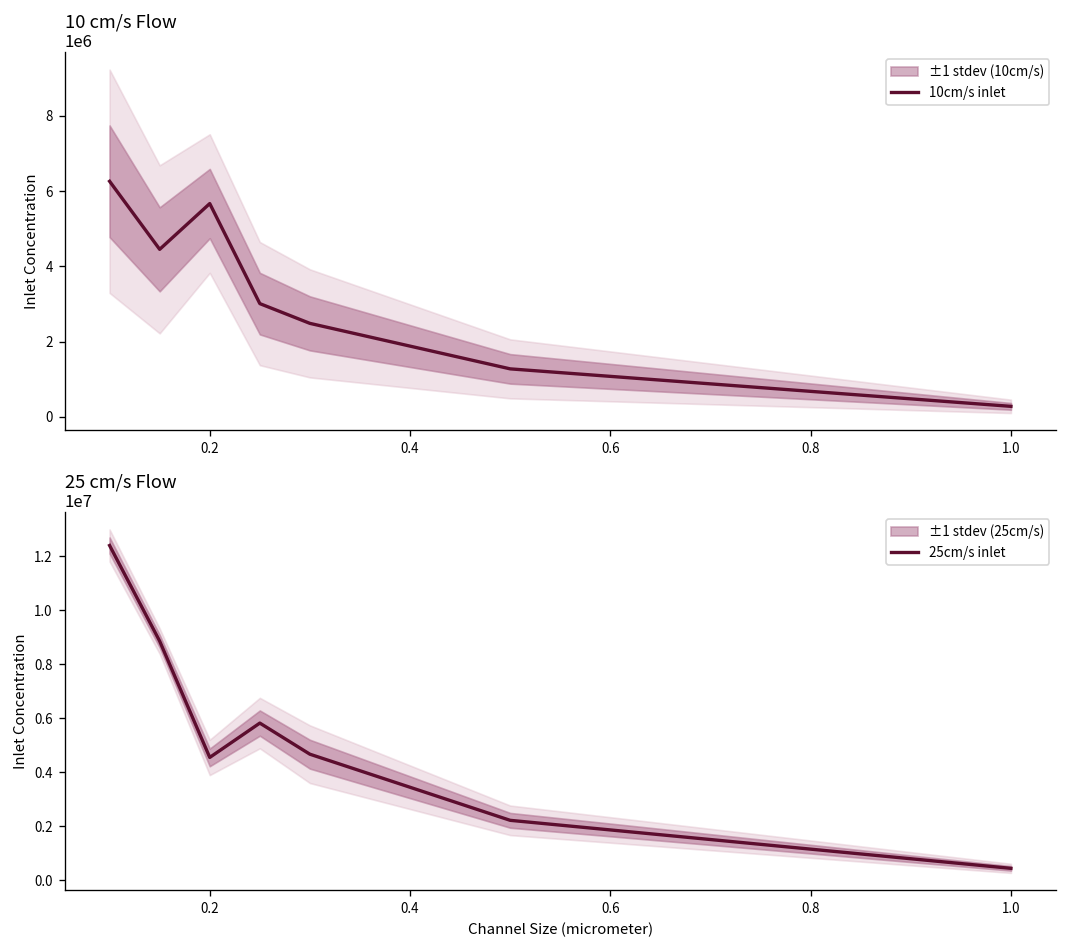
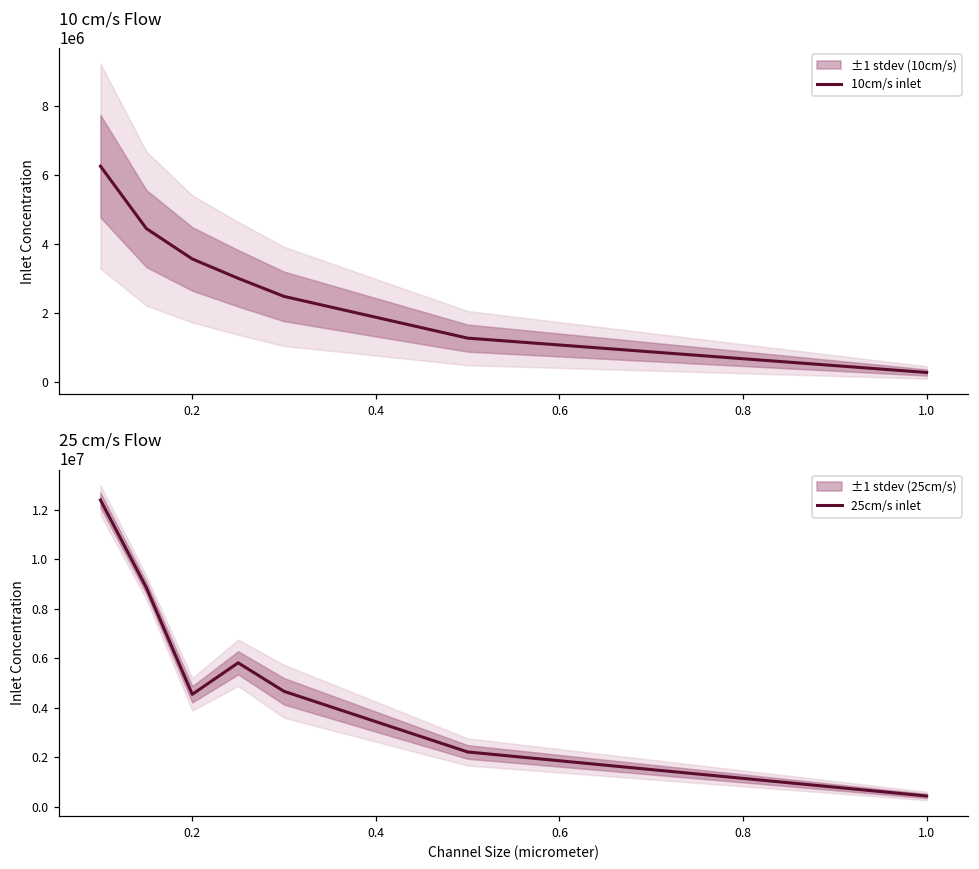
10 cm/s Flow, 10cm/s inlet, 0.2: 5700000 -> 3600000
